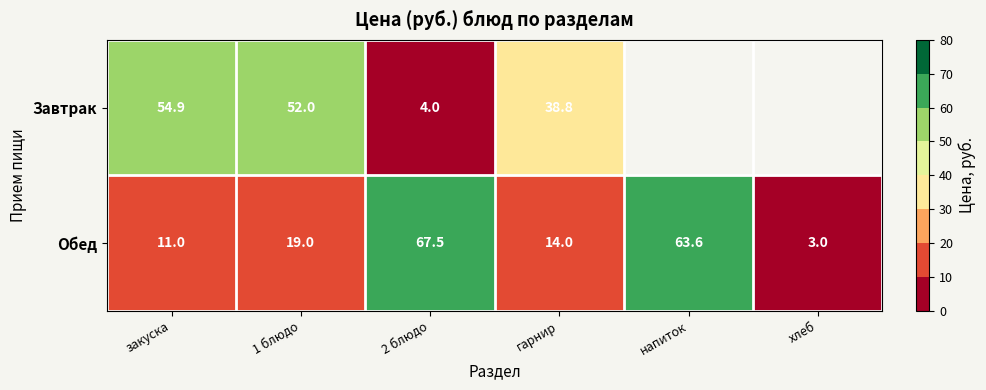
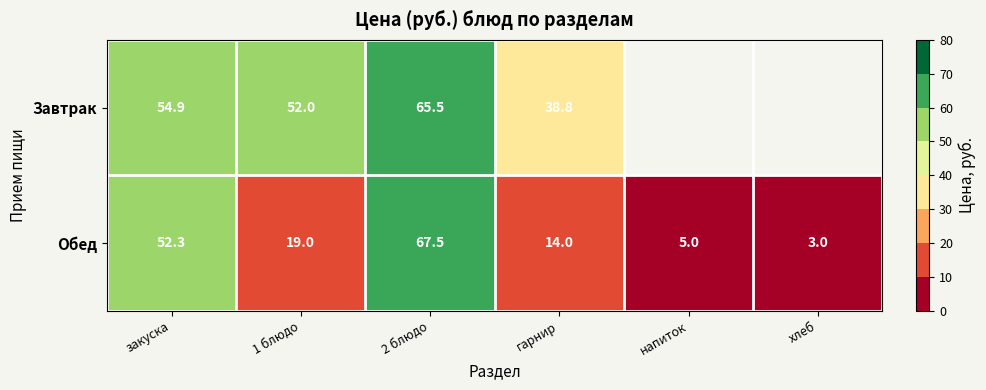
Завтрак, 2 блюдо: 4.0 -> 65.5
Обед, закуска: 11.0 -> 52.3
Обед, напиток: 63.6 -> 5.0
